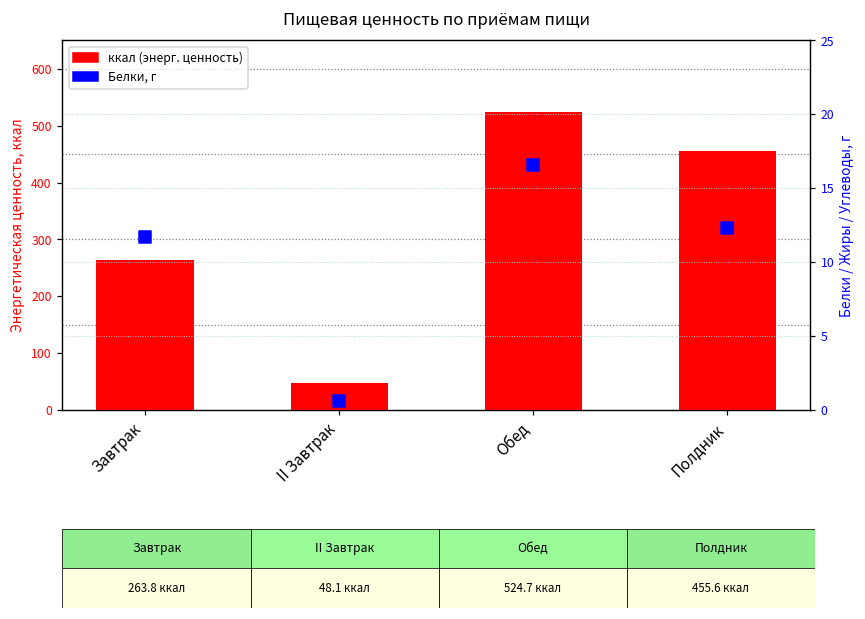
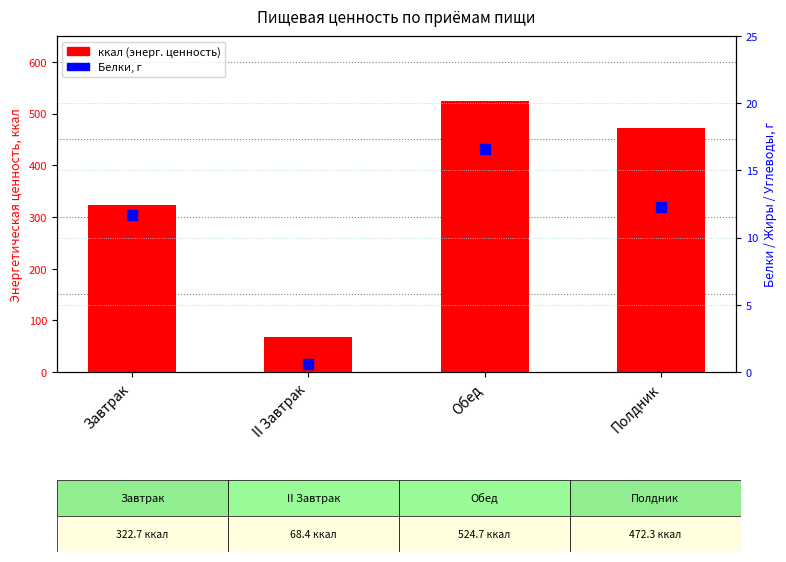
ккал (энерг. ценность), Завтрак: 263.8 -> 322.7
ккал (энерг. ценность), II Завтрак: 48.1 -> 68.4
ккал (энерг. ценность), Полдник: 455.6 -> 472.3
